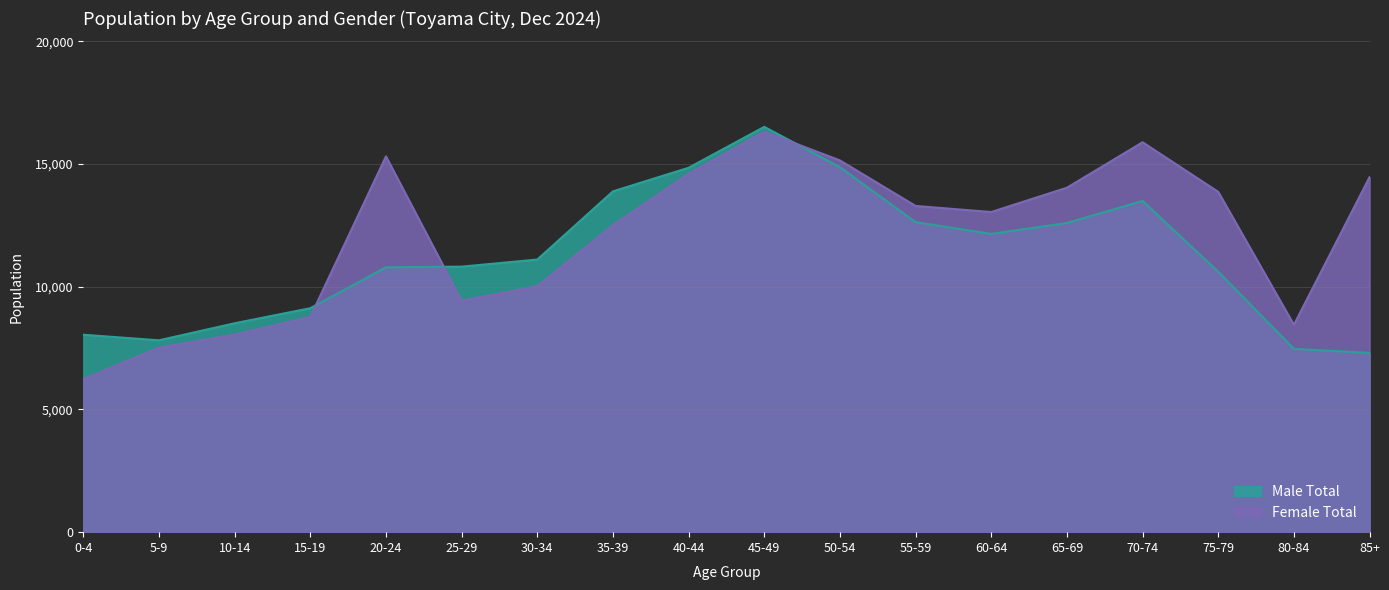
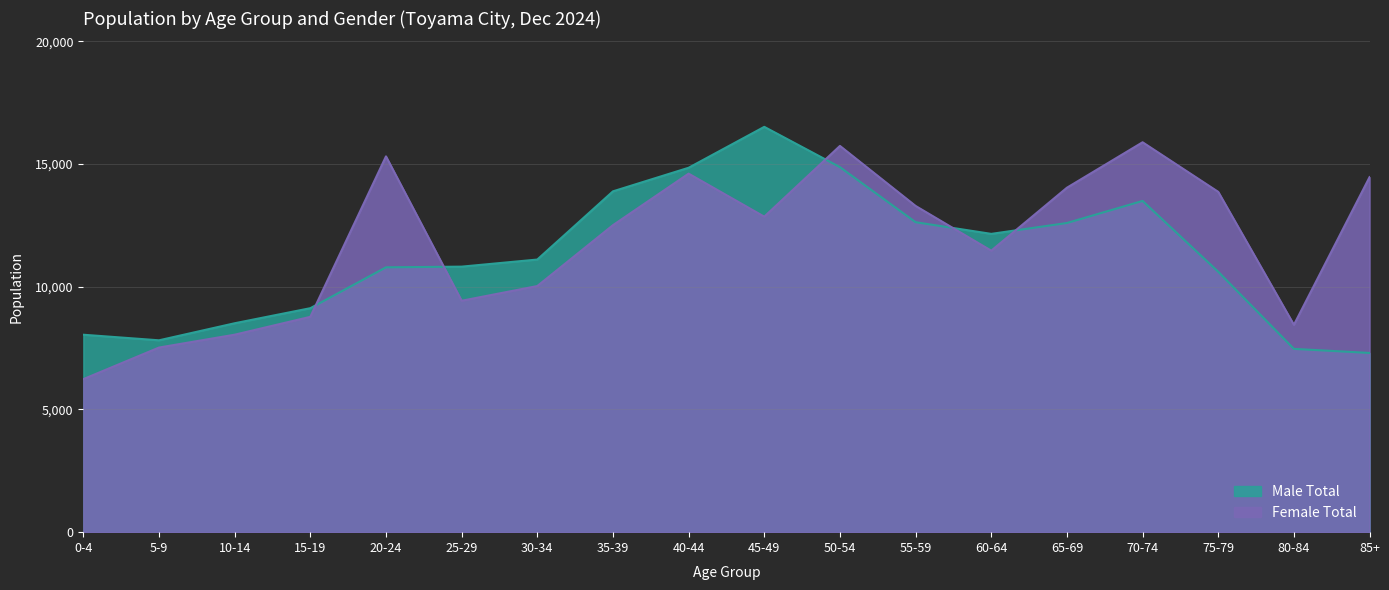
Female Total, 45-49: 16,300 -> 12,900
Female Total, 50-54: 15,100 -> 15,700
Female Total, 60-64: 13,000 -> 11,500
